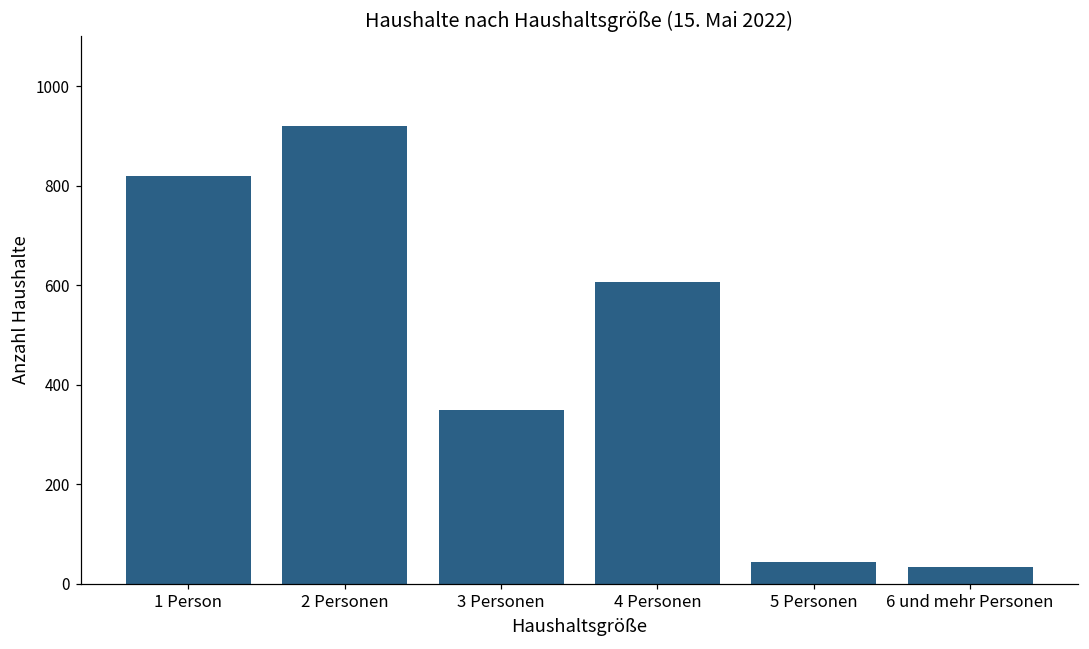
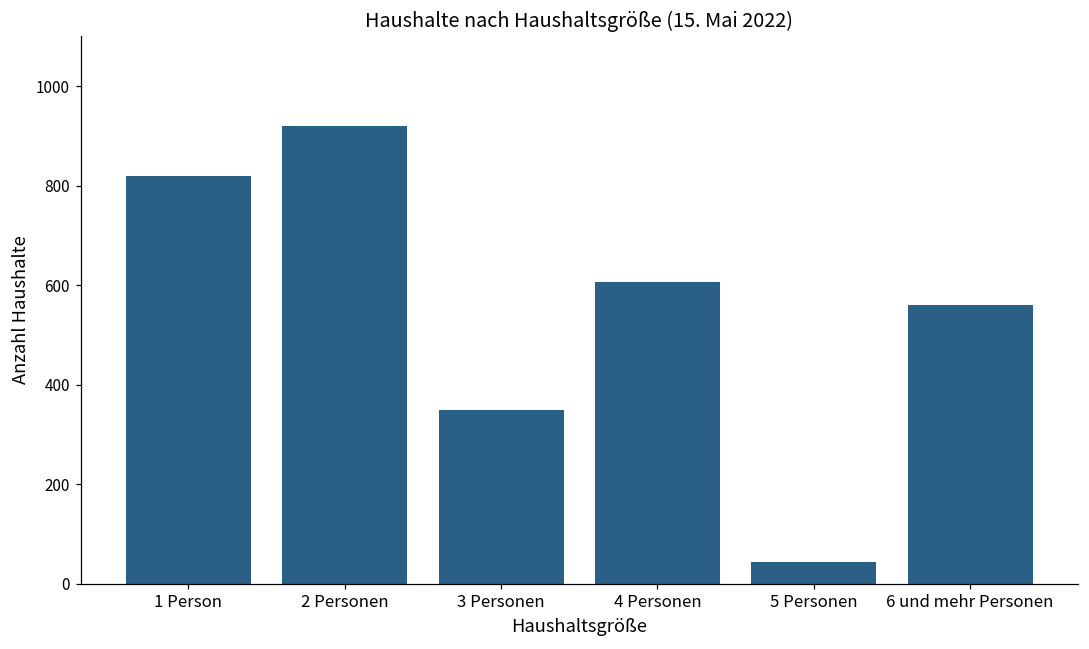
6 und mehr Personen: 30 -> 560
